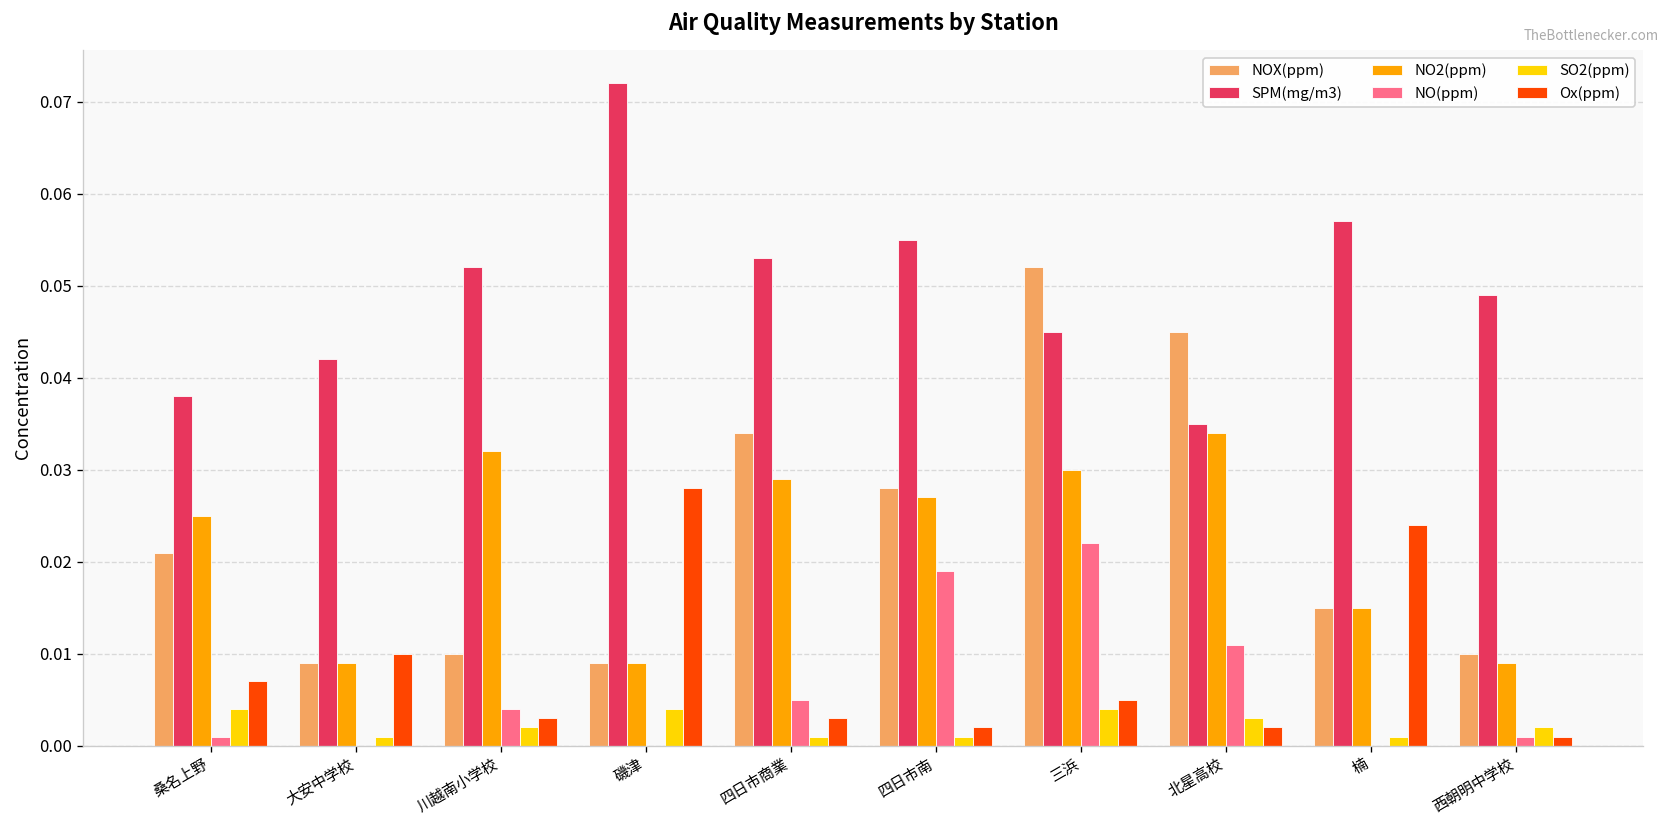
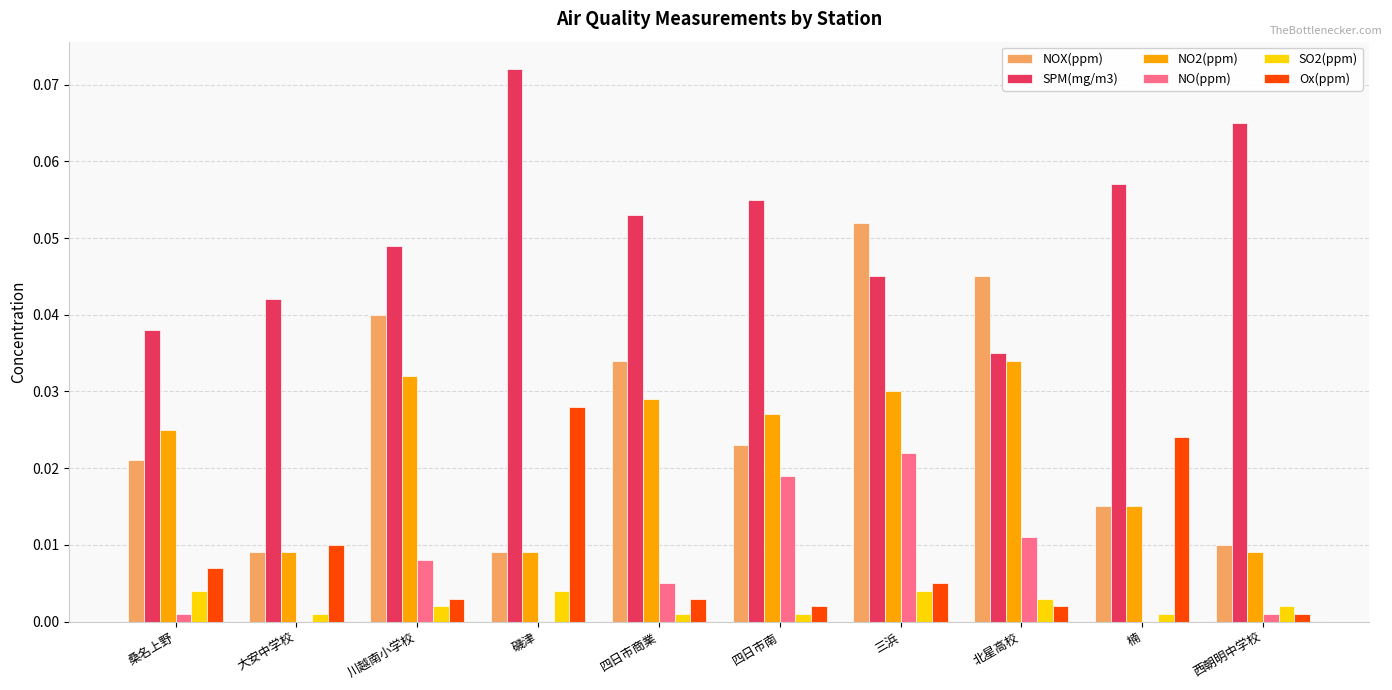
NOX(ppm), 川越南小学校: 0.01 -> 0.04
SPM(mg/m3), 川越南小学校: 0.052 -> 0.049
NO(ppm), 川越南小学校: 0.004 -> 0.008
NOX(ppm), 四日市南: 0.028 -> 0.023
SPM(mg/m3), 西朝明中学校: 0.049 -> 0.065
